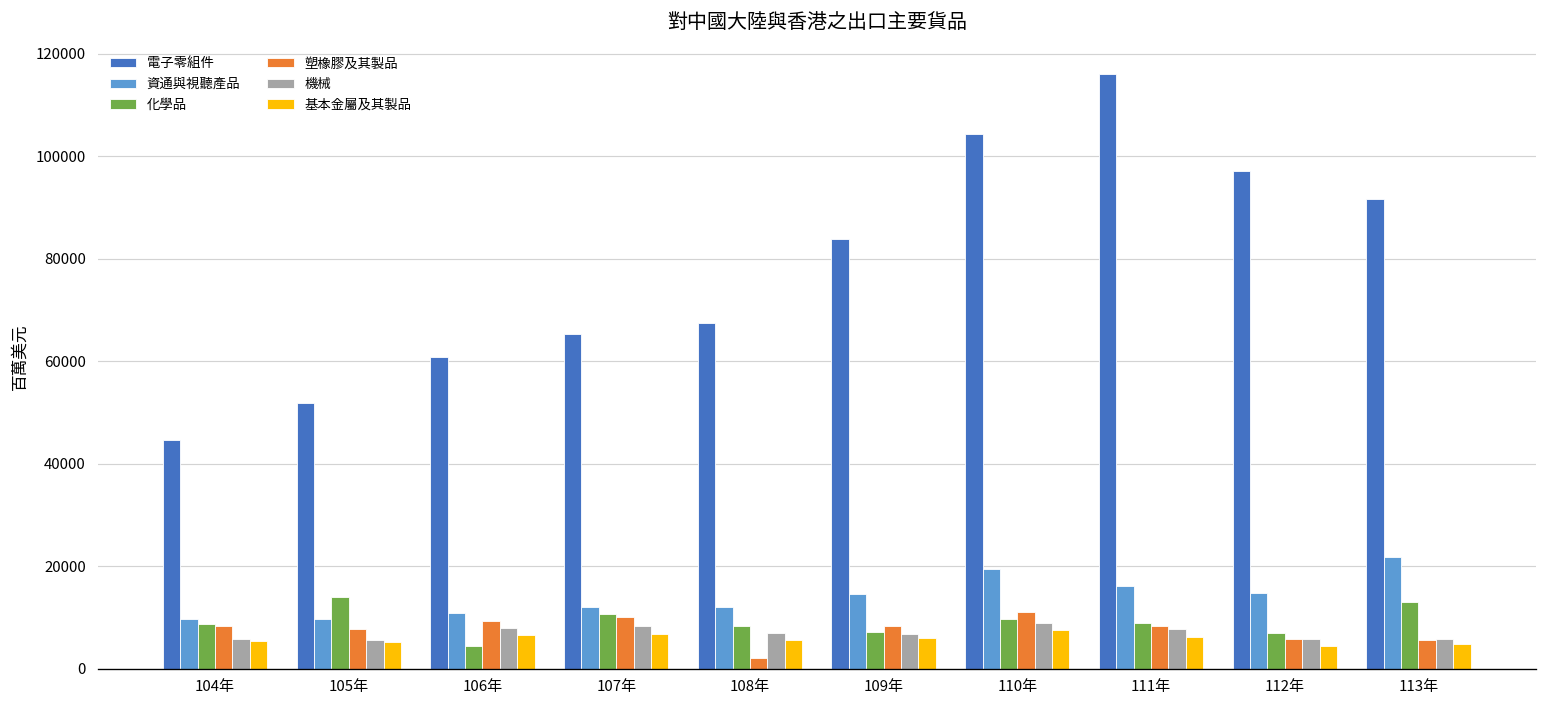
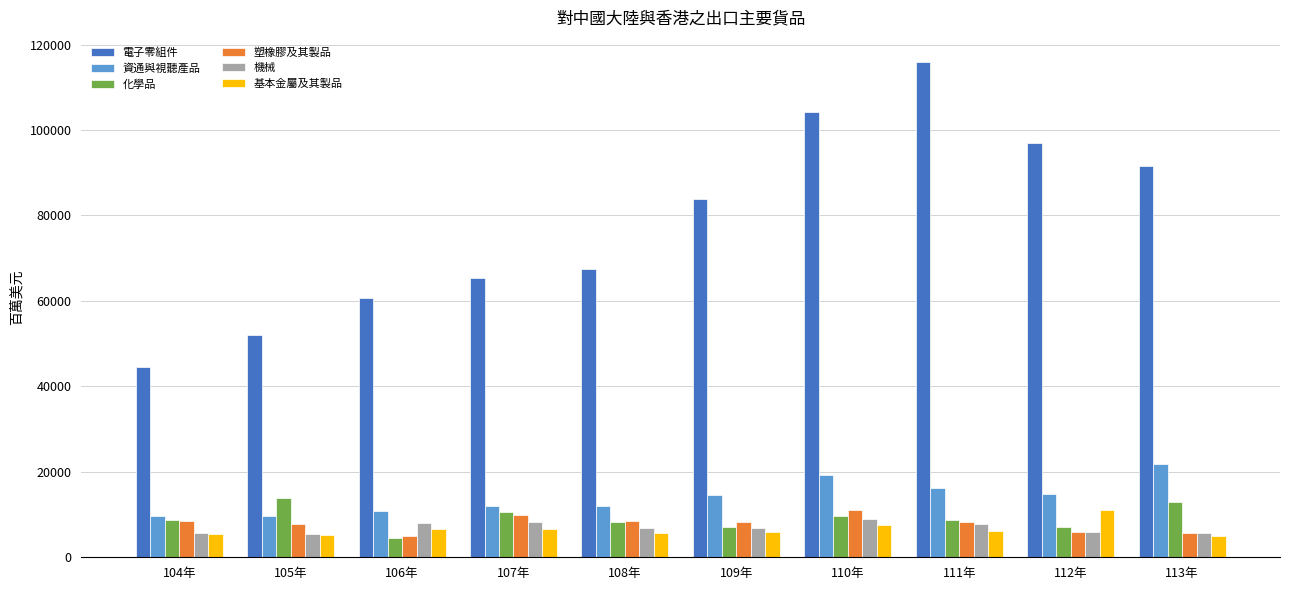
塑橡膠及其製品, 106年: 9000 -> 5000
塑橡膠及其製品, 108年: 2000 -> 8000
基本金屬及其製品, 112年: 4000 -> 11000
